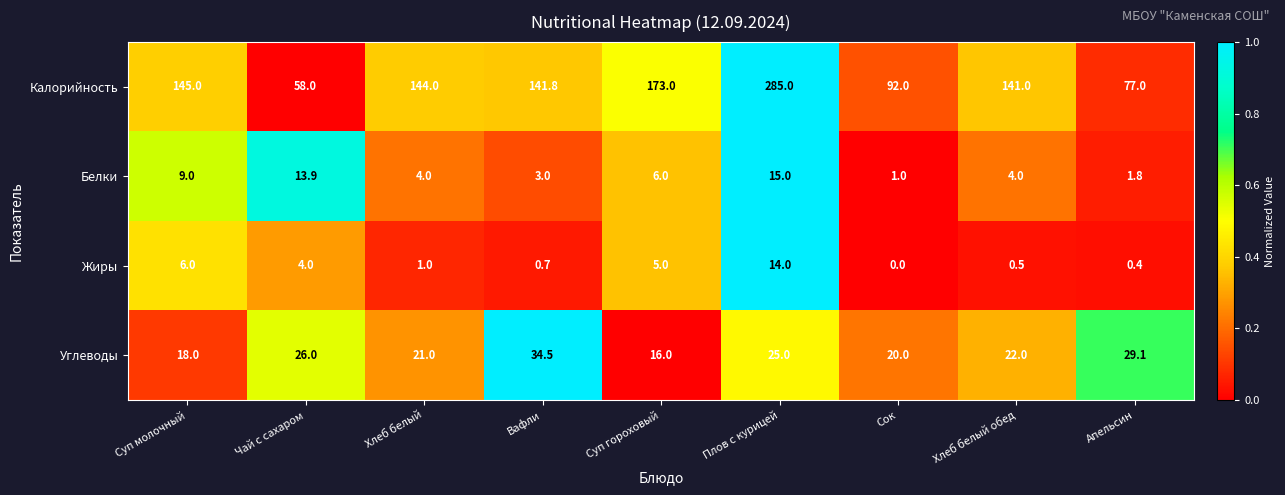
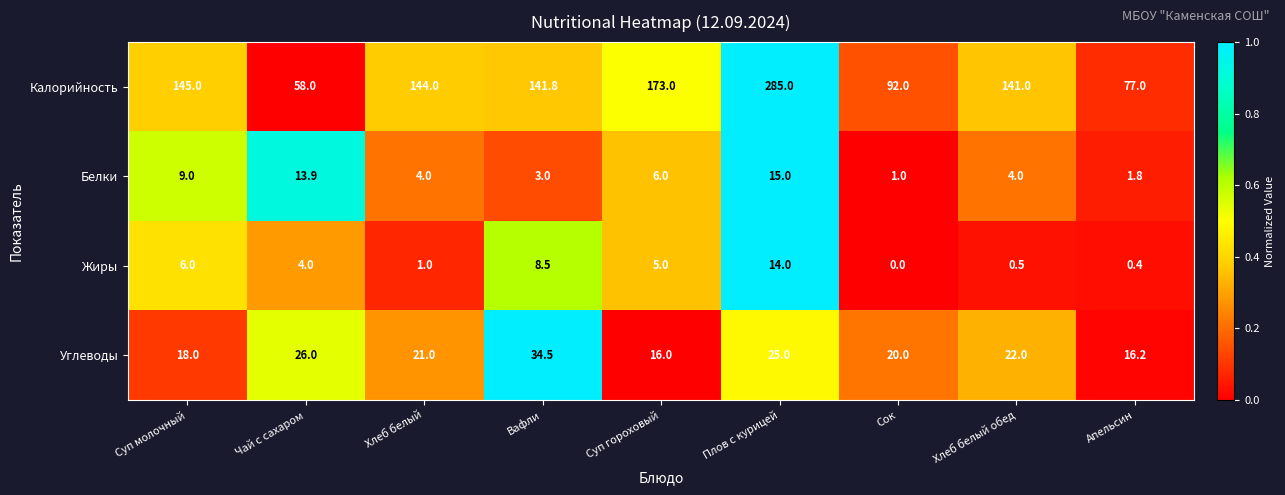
Жиры, Вафли: 0.7 -> 8.5
Углеводы, Апельсин: 29.1 -> 16.2
